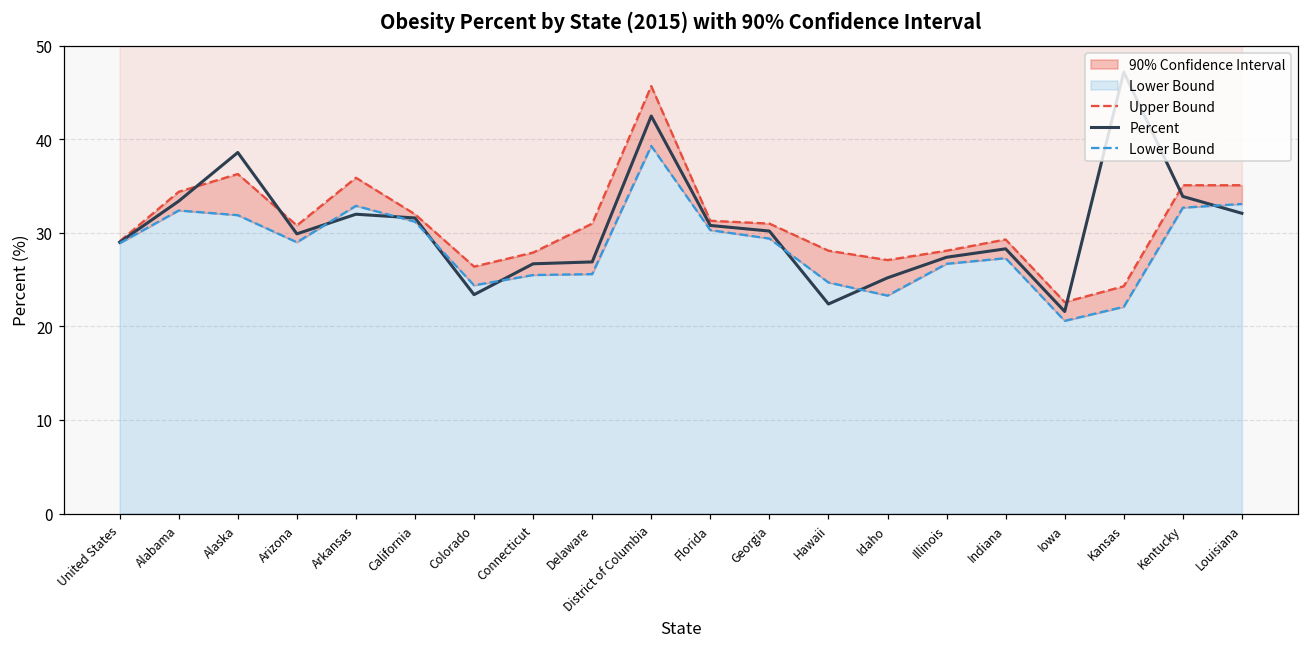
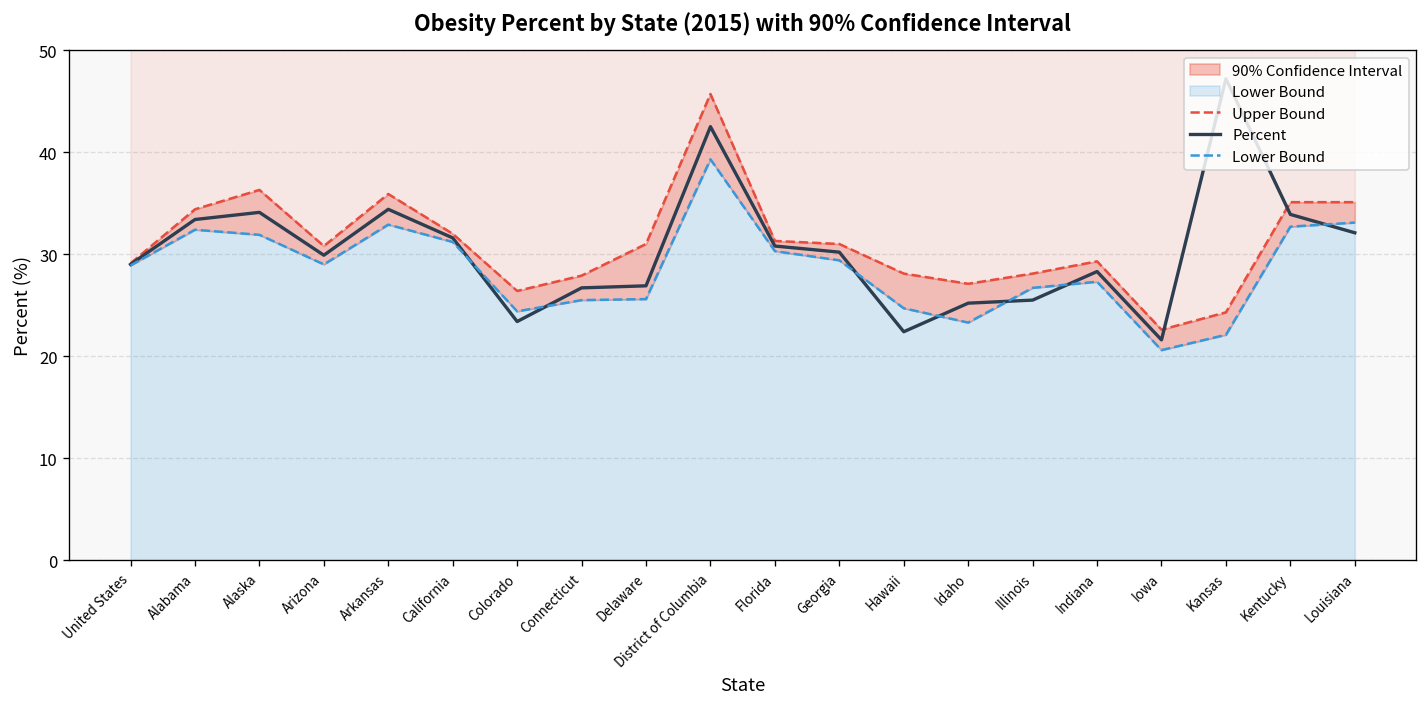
Percent, Alaska: 39 -> 34
Percent, Arkansas: 32 -> 34
Percent, Illinois: 27 -> 26
